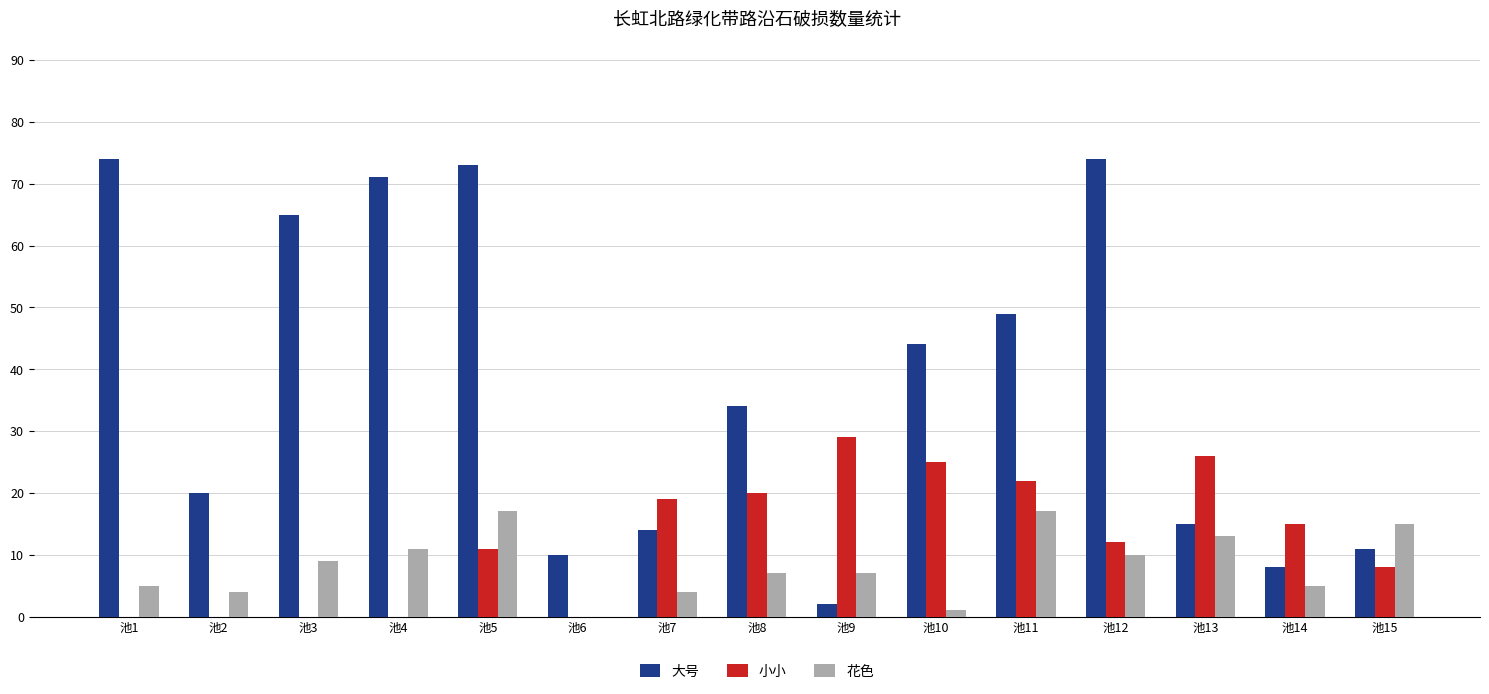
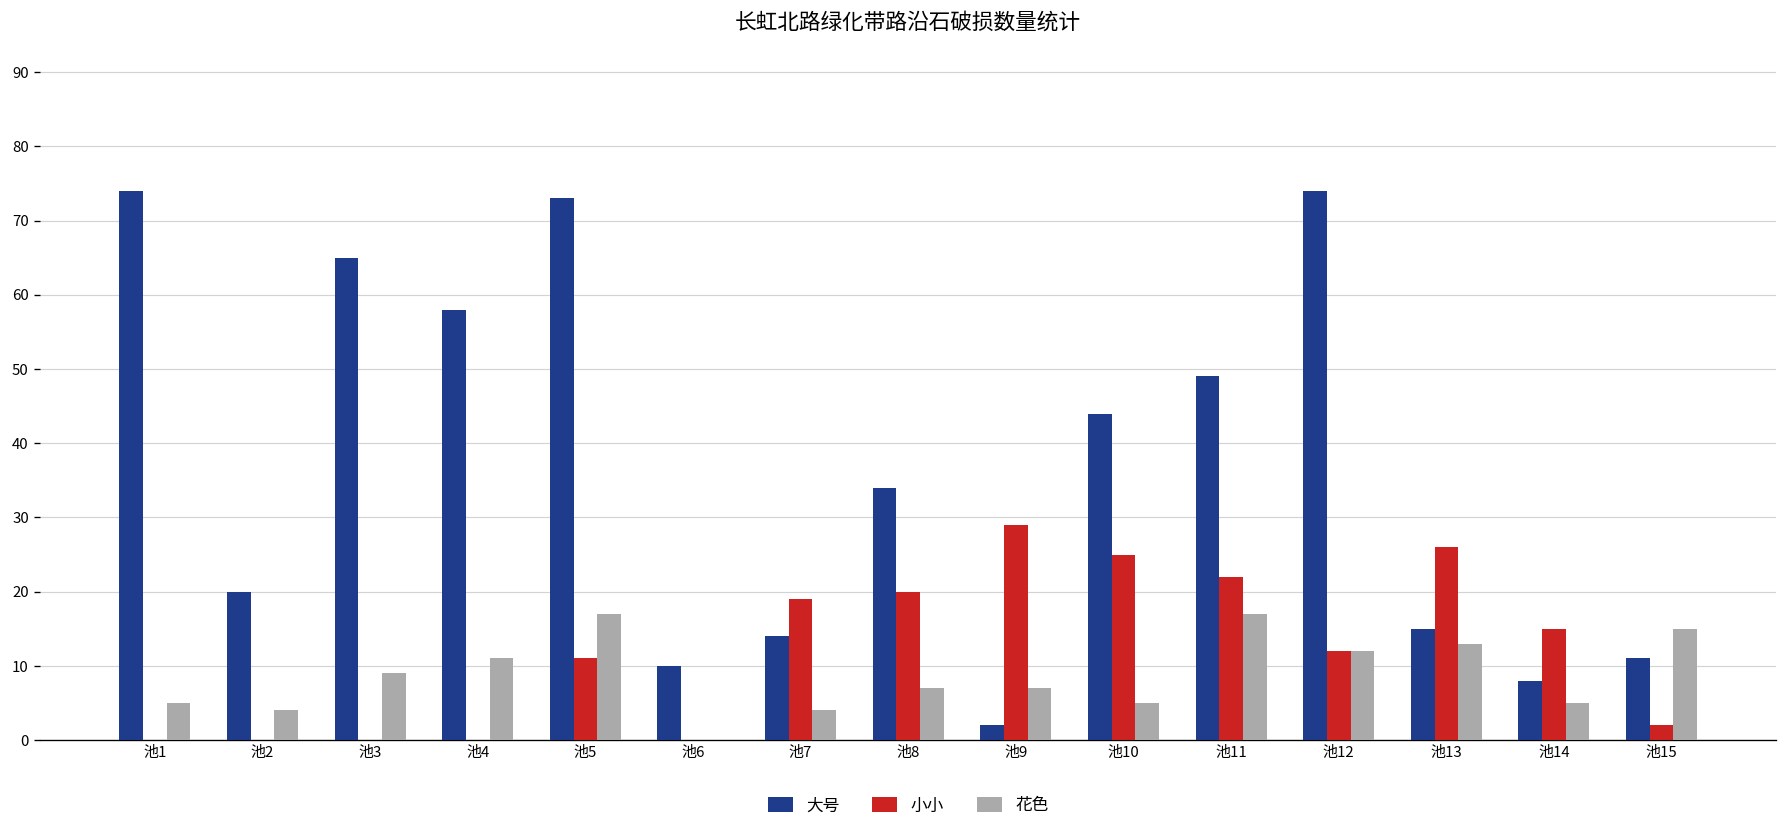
大号, 池4: 71 -> 58
花色, 池10: 1 -> 5
花色, 池12: 10 -> 12
小小, 池15: 8 -> 2
